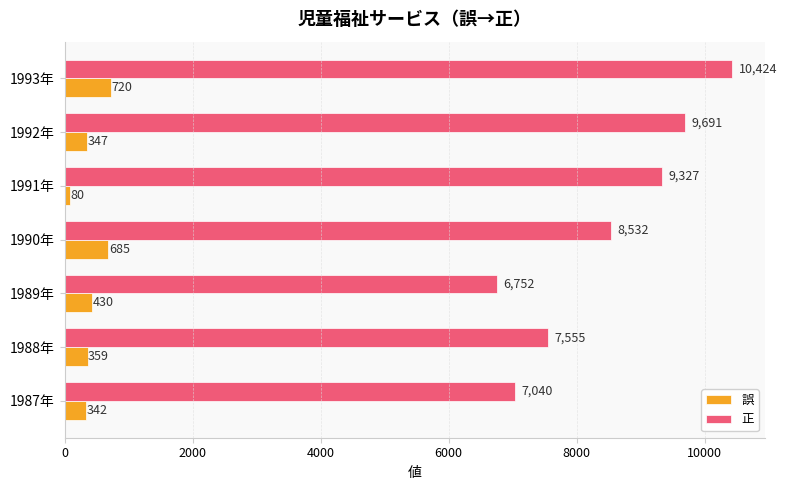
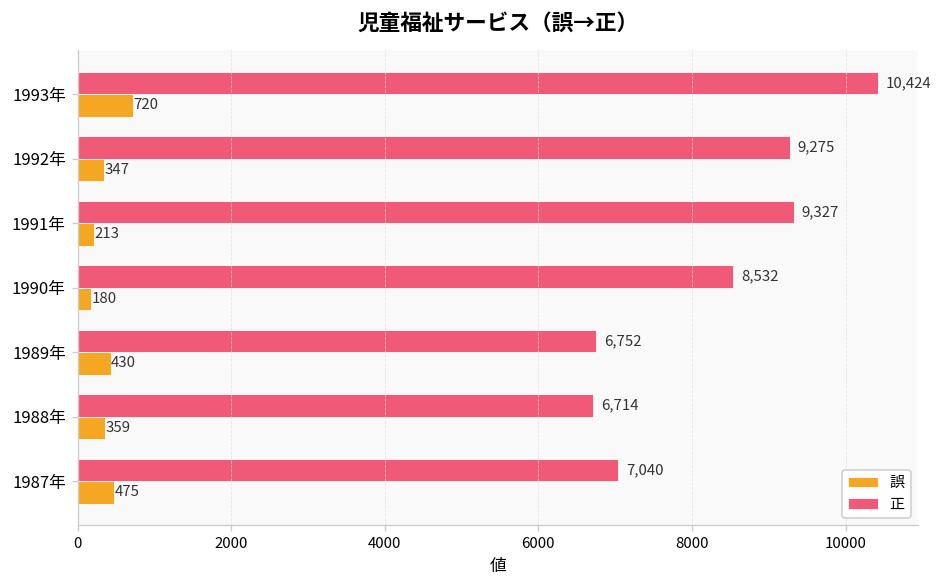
正, 1992年: 9,691 -> 9,275
誤, 1991年: 80 -> 213
誤, 1990年: 685 -> 180
正, 1988年: 7,555 -> 6,714
誤, 1987年: 342 -> 475
